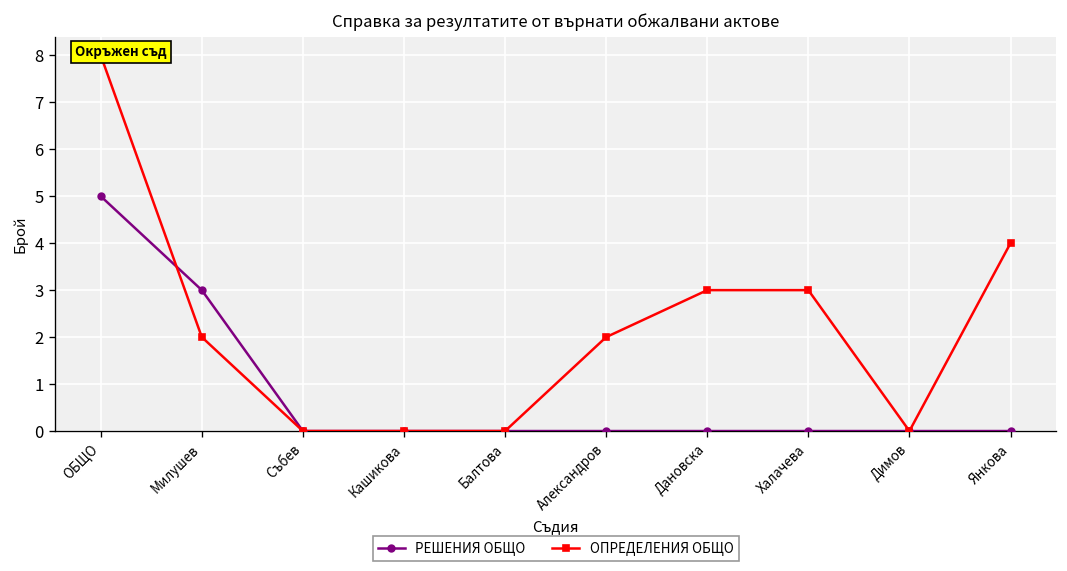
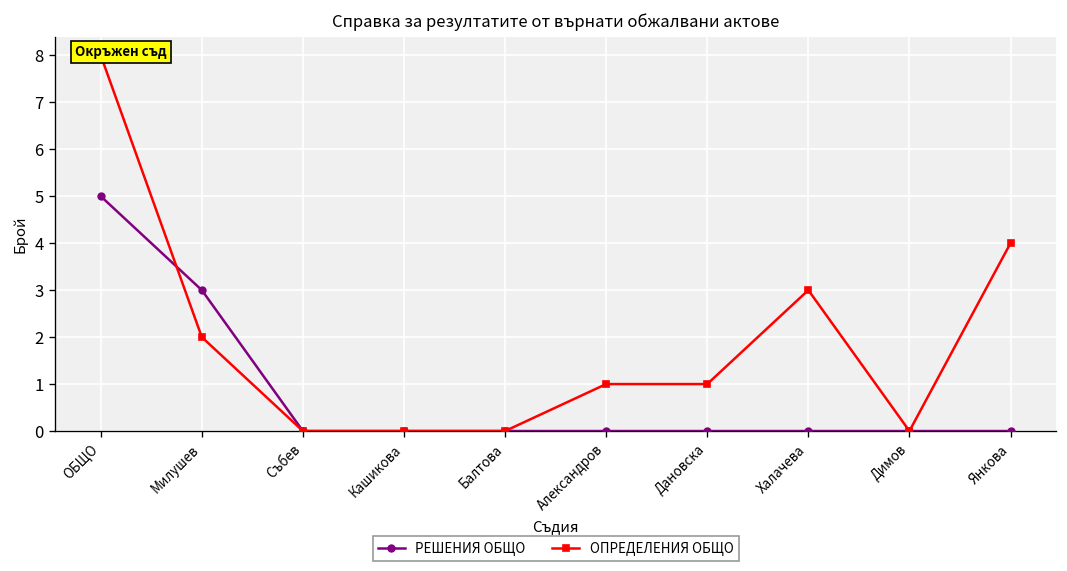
ОПРЕДЕЛЕНИЯ ОБЩО, Александров: 2 -> 1
ОПРЕДЕЛЕНИЯ ОБЩО, Дановска: 3 -> 1
